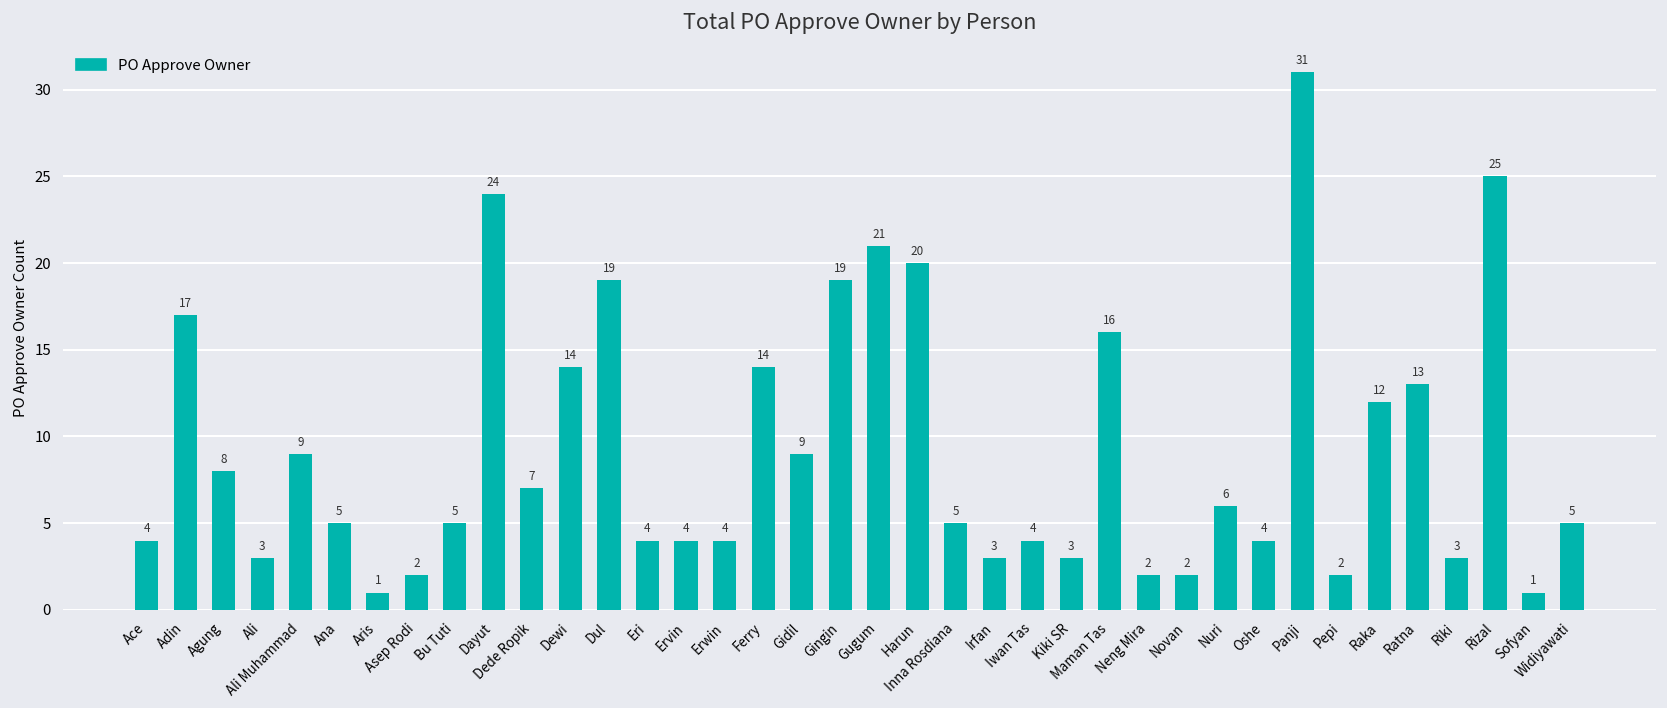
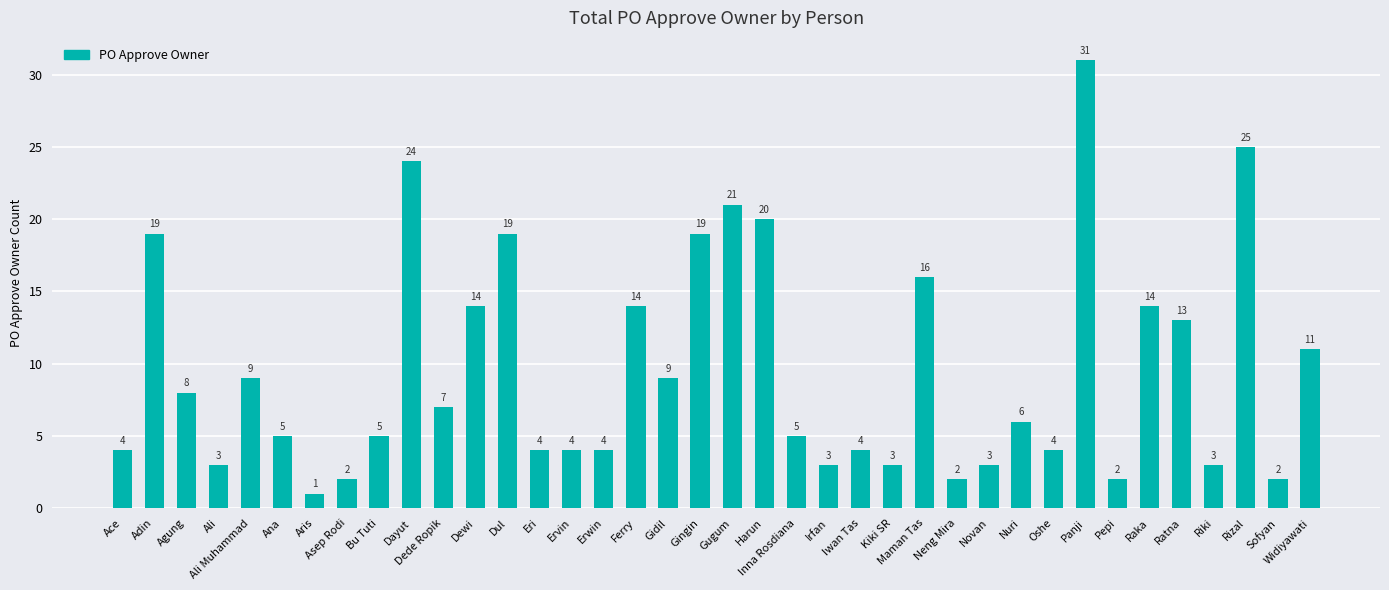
Adin: 17 -> 19
Novan: 2 -> 3
Raka: 12 -> 14
Sofyan: 1 -> 2
Widiyawati: 5 -> 11
